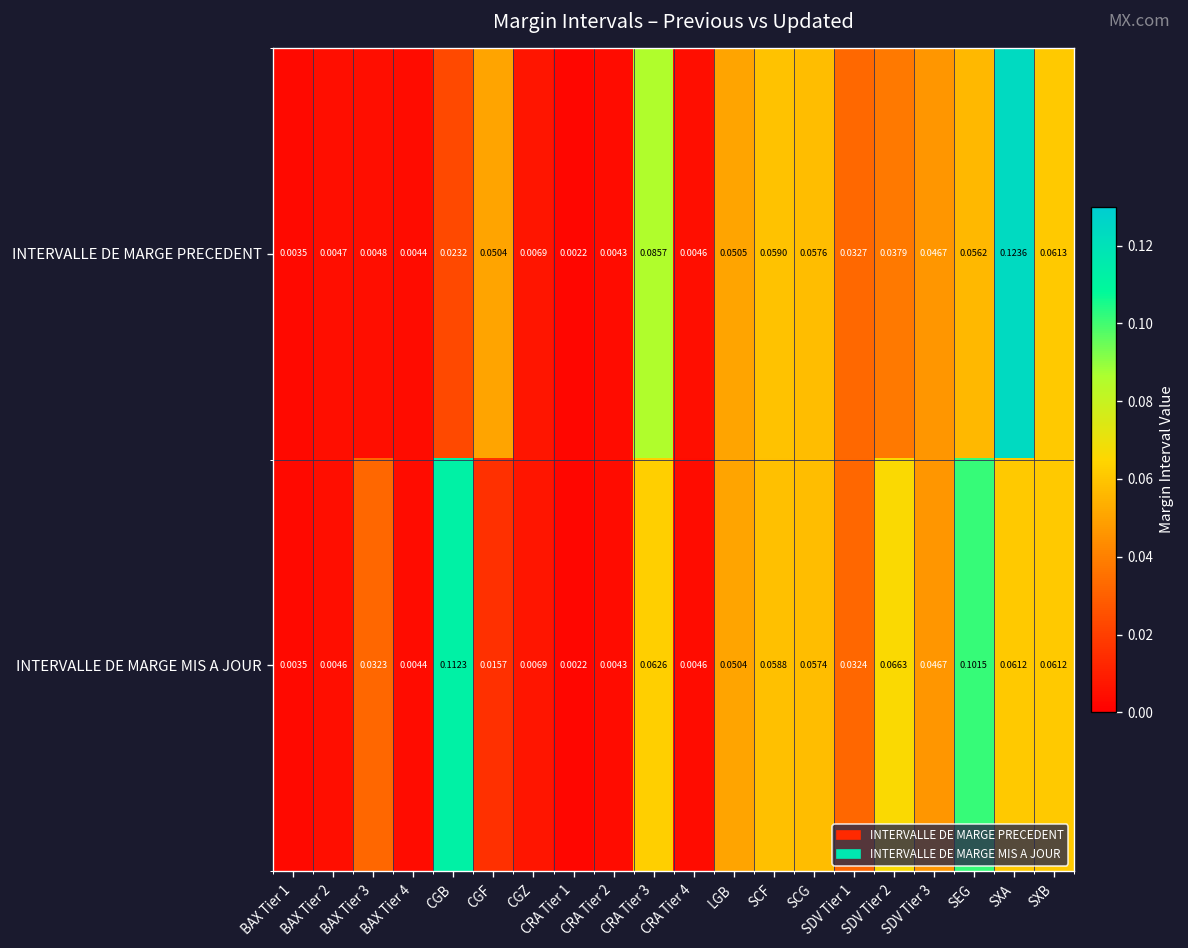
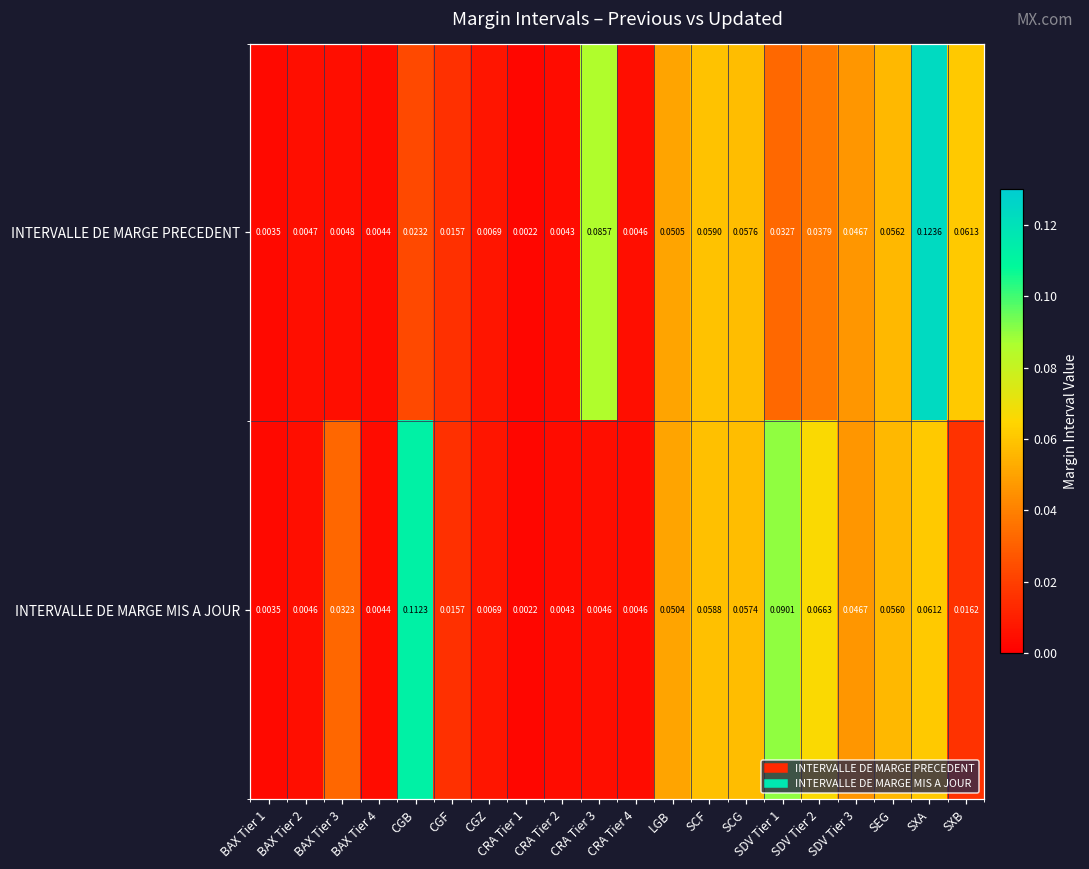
INTERVALLE DE MARGE PRECEDENT, CGF: 0.0504 -> 0.0157
INTERVALLE DE MARGE MIS A JOUR, CRA Tier 3: 0.0626 -> 0.0046
INTERVALLE DE MARGE MIS A JOUR, SDV Tier 1: 0.0324 -> 0.0901
INTERVALLE DE MARGE MIS A JOUR, SEG: 0.1015 -> 0.0560
INTERVALLE DE MARGE MIS A JOUR, SXB: 0.0612 -> 0.0162
